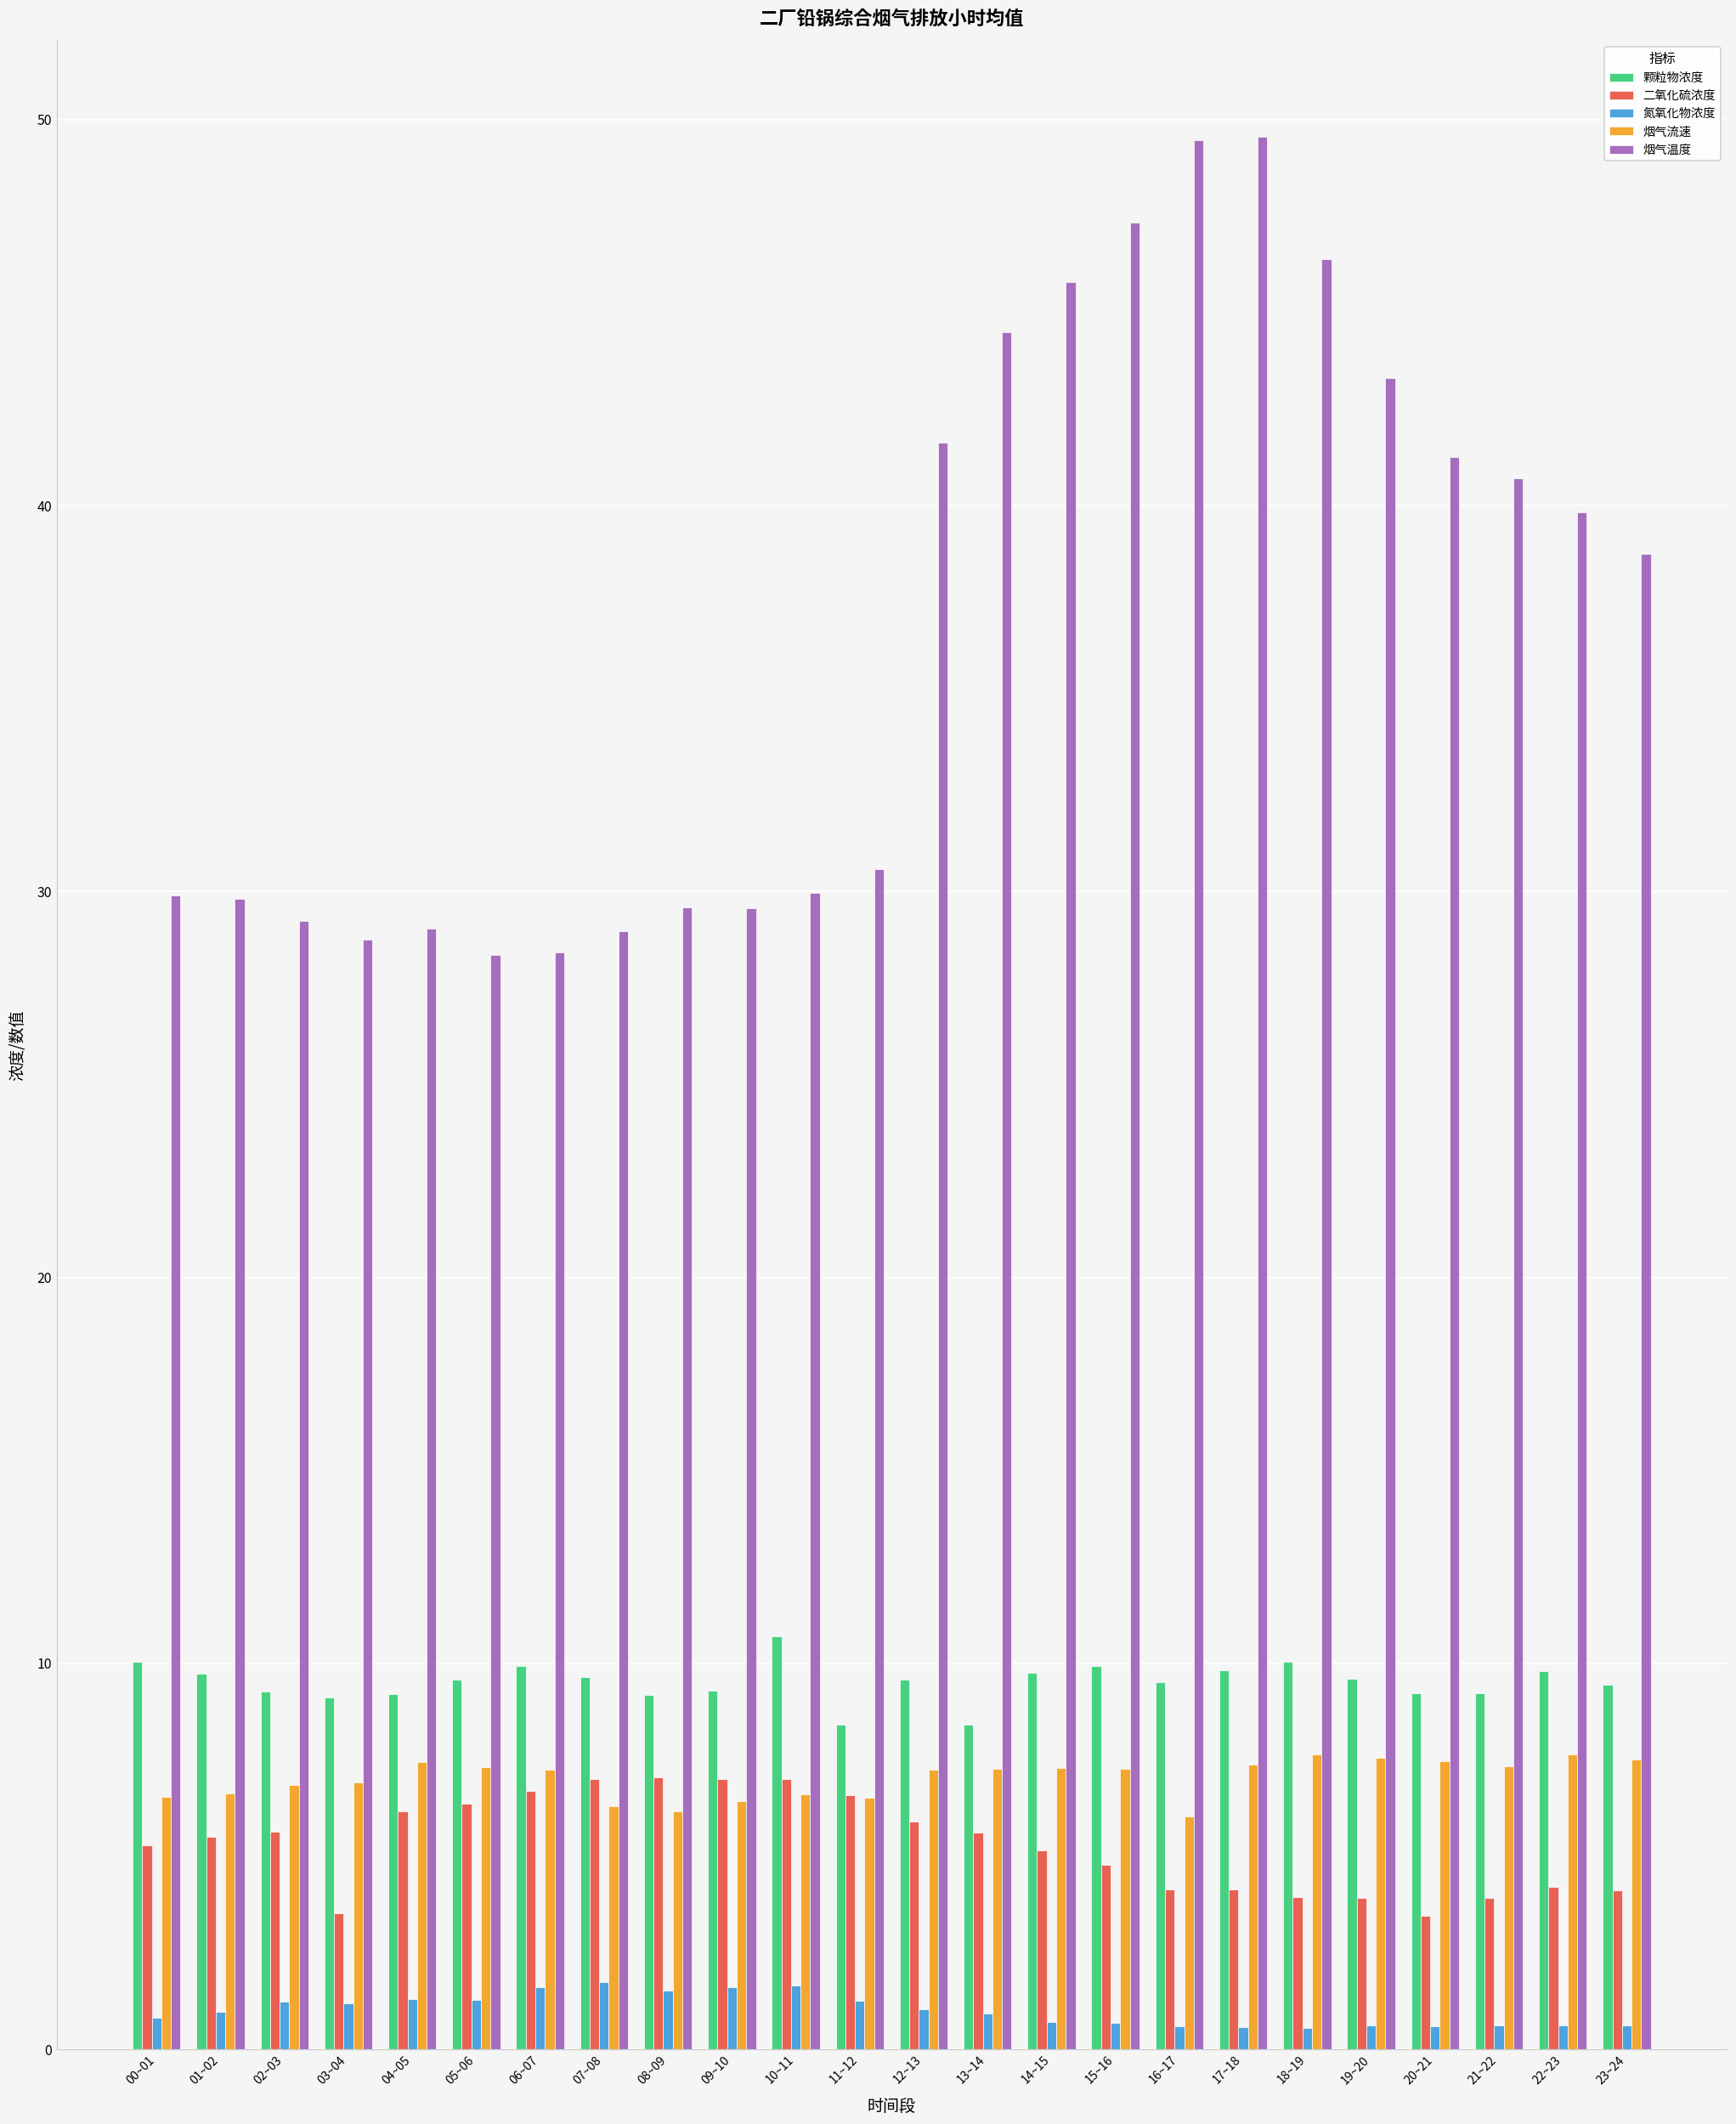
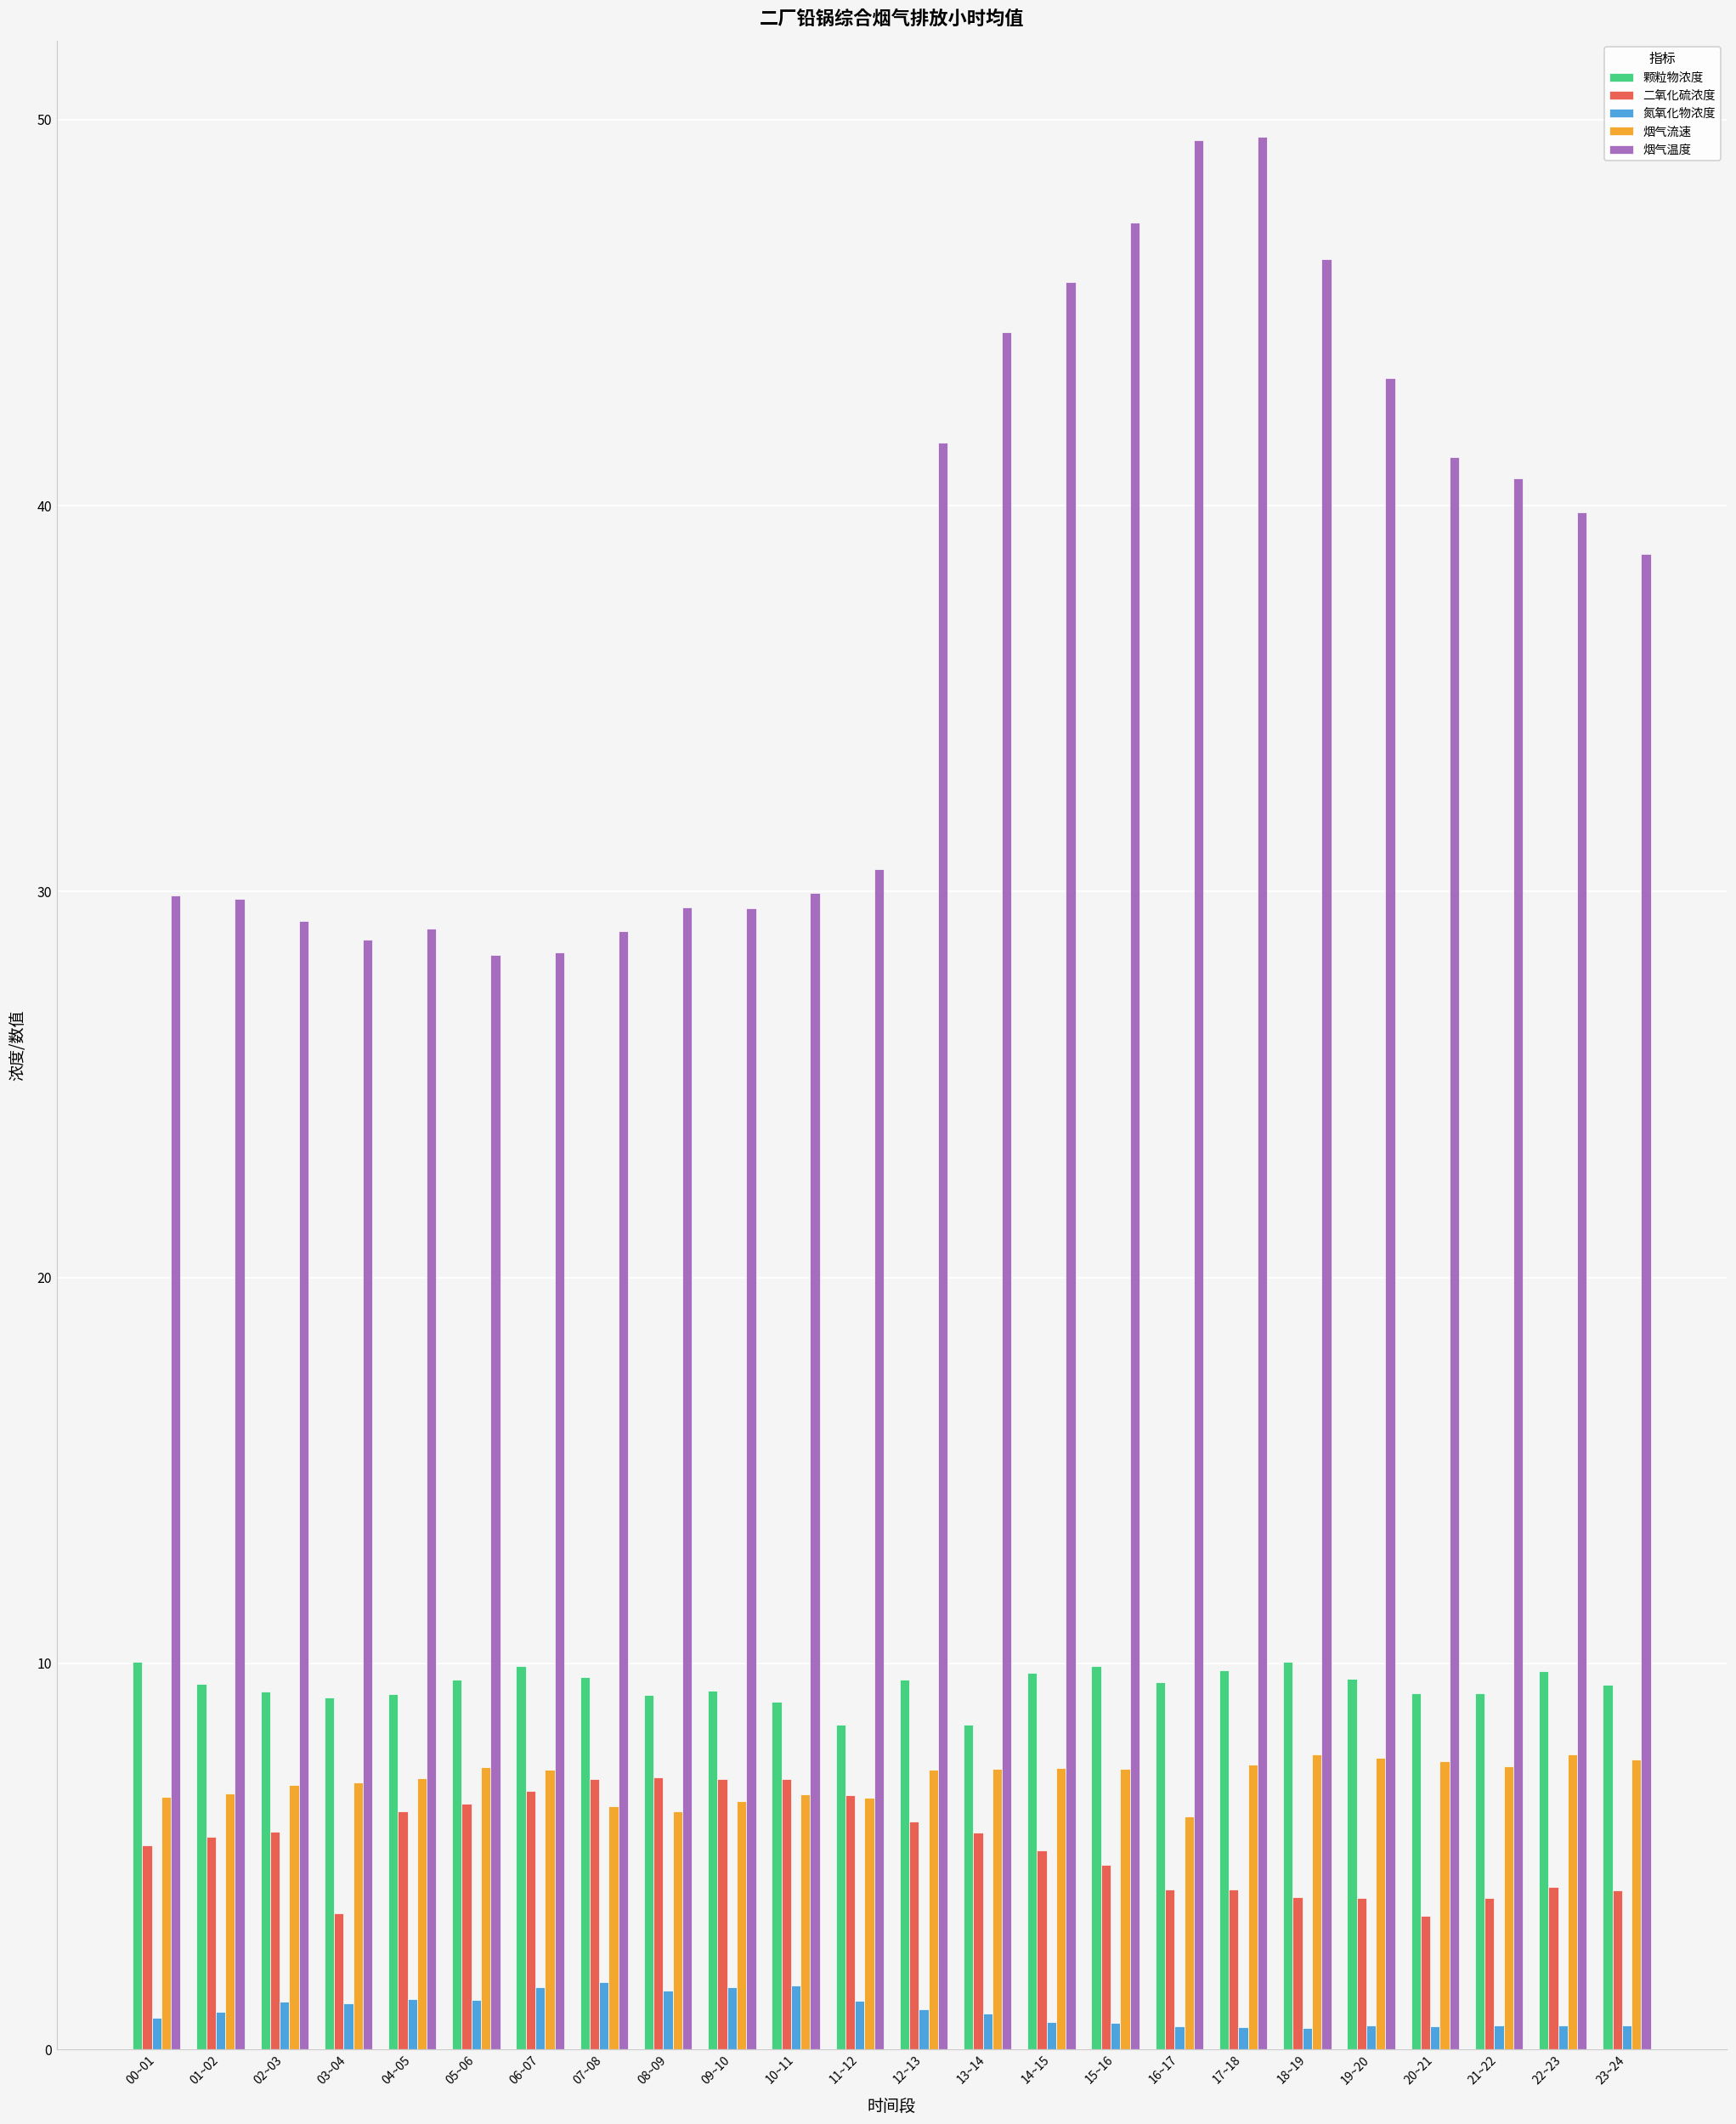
颗粒物浓度, 01~02: 9.7 -> 9.5
烟气流速, 04~05: 7.5 -> 7.0
颗粒物浓度, 10~11: 10.7 -> 9.0
